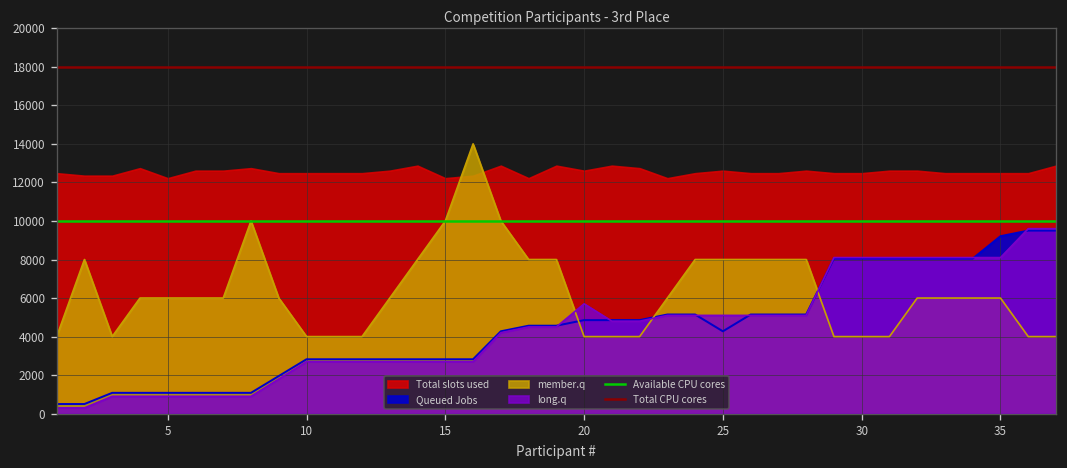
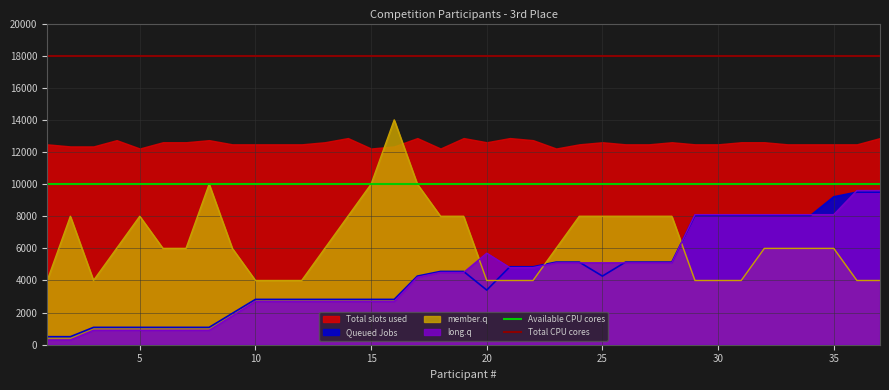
member.q, 5: 6000 -> 8000
Queued Jobs, 20: 4900 -> 3400
